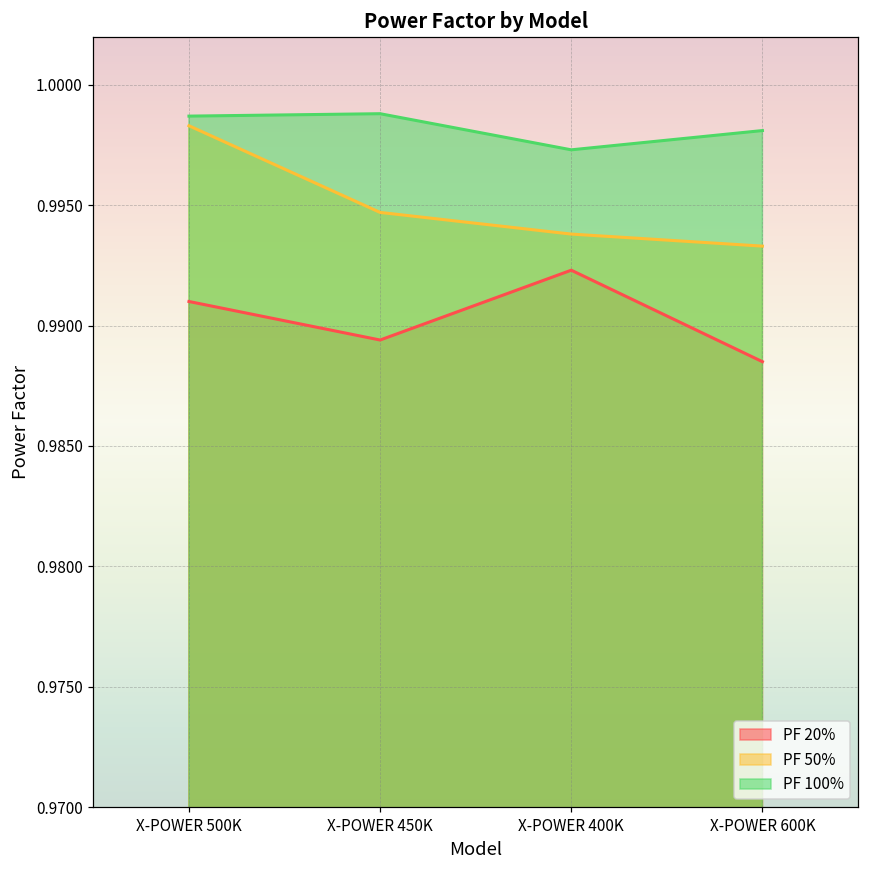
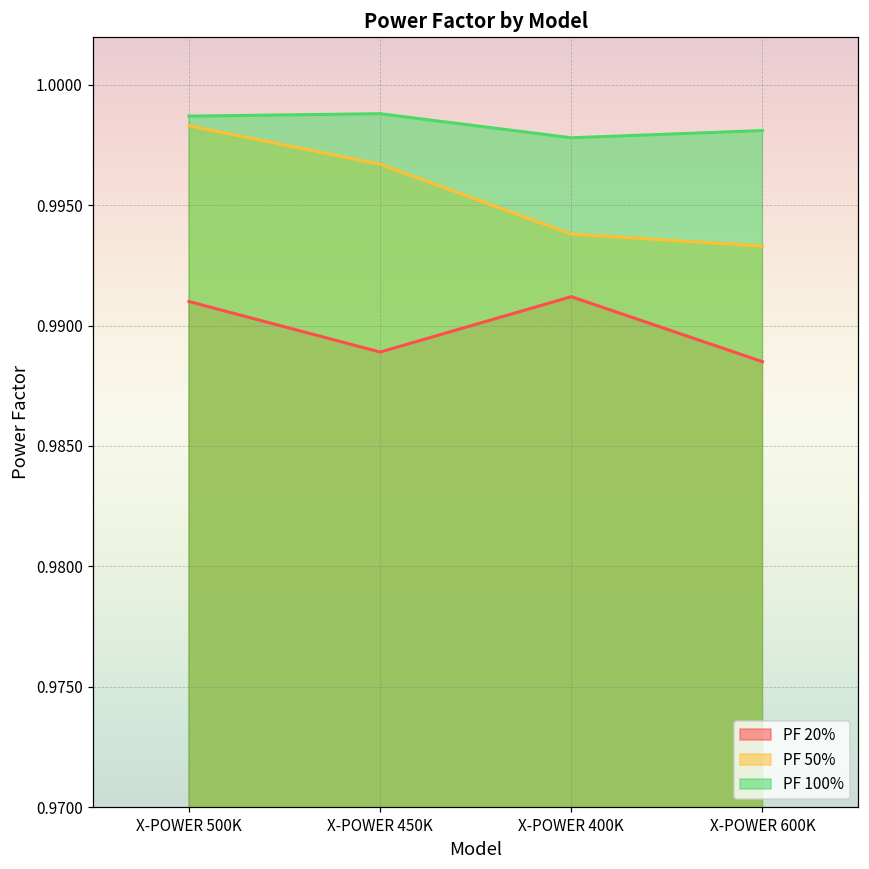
PF 20%, X-POWER 450K: 0.9894 -> 0.9889
PF 50%, X-POWER 450K: 0.9947 -> 0.9967
PF 20%, X-POWER 400K: 0.9923 -> 0.9912
PF 100%, X-POWER 400K: 0.9973 -> 0.9978
